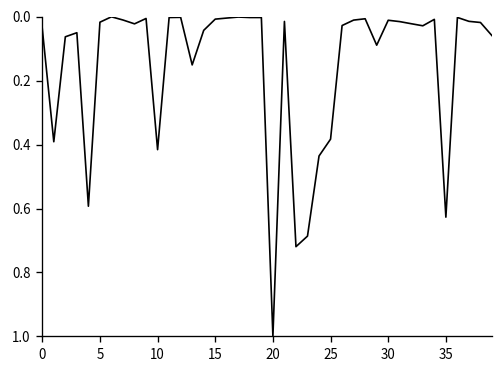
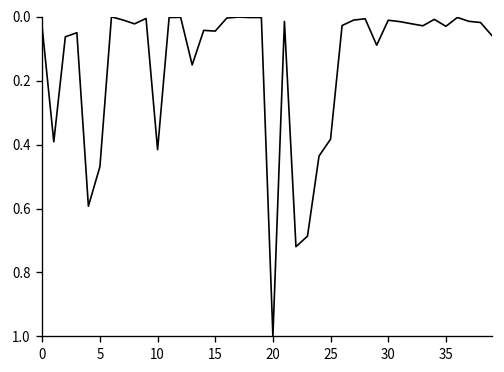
5: 0.02 -> 0.47
15: 0.01 -> 0.04
35: 0.63 -> 0.03
